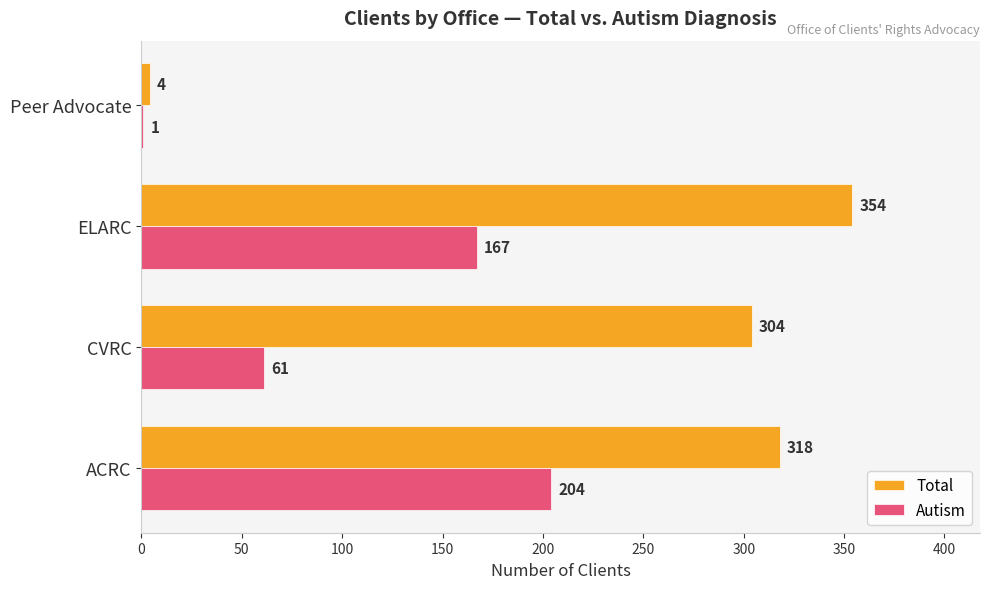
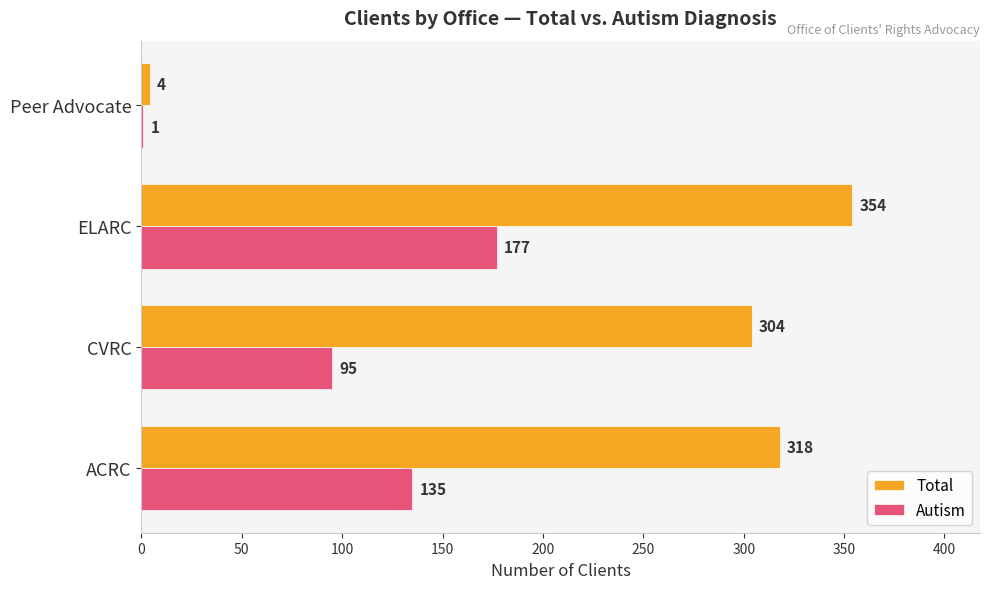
Autism, ELARC: 167 -> 177
Autism, CVRC: 61 -> 95
Autism, ACRC: 204 -> 135
